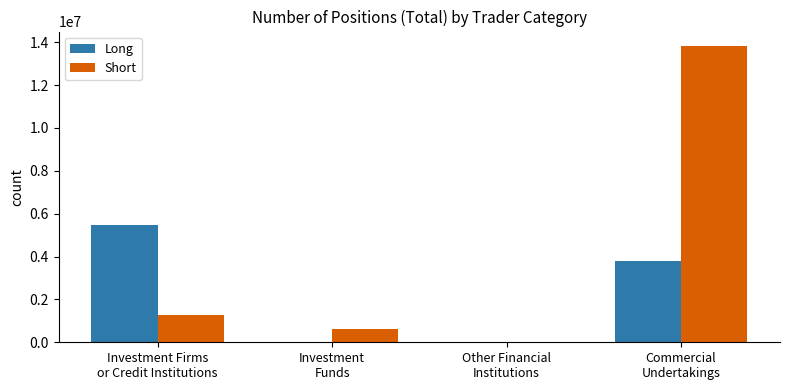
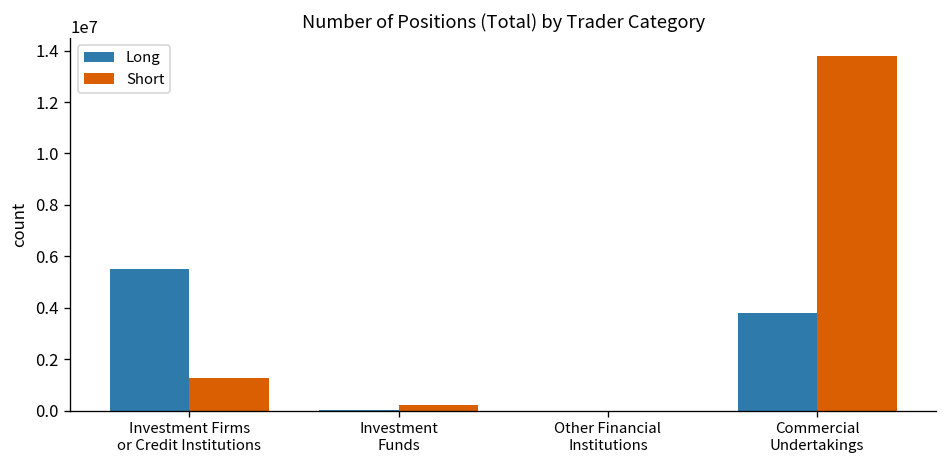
Short, Investment Funds: 600000 -> 200000
